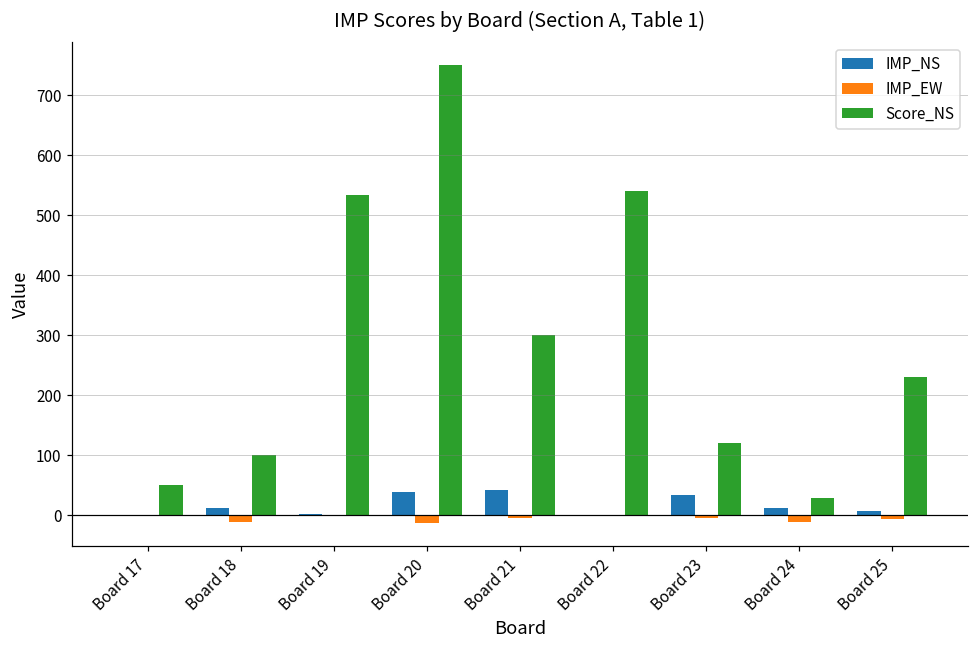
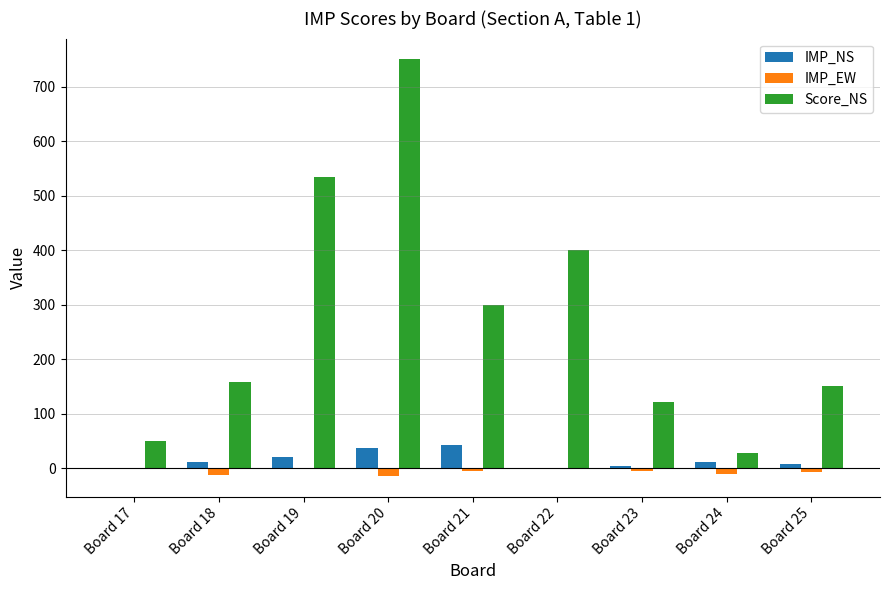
Score_NS, Board 18: 100 -> 160
IMP_NS, Board 19: 0 -> 20
Score_NS, Board 22: 540 -> 400
IMP_NS, Board 23: 30 -> 10
Score_NS, Board 25: 230 -> 150
